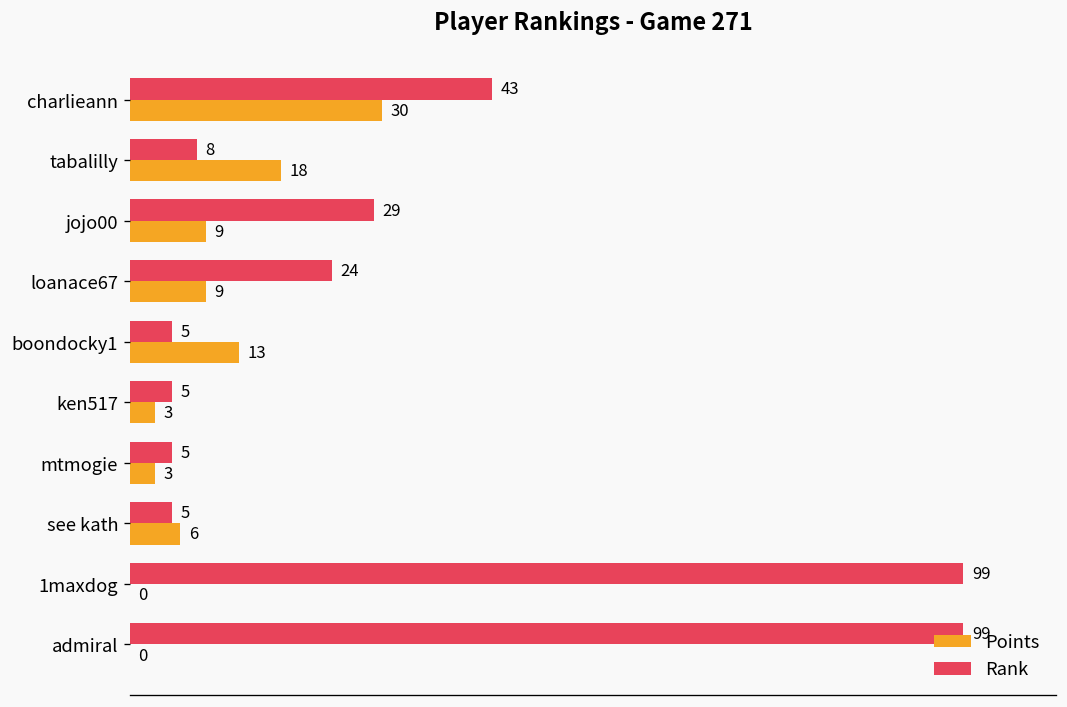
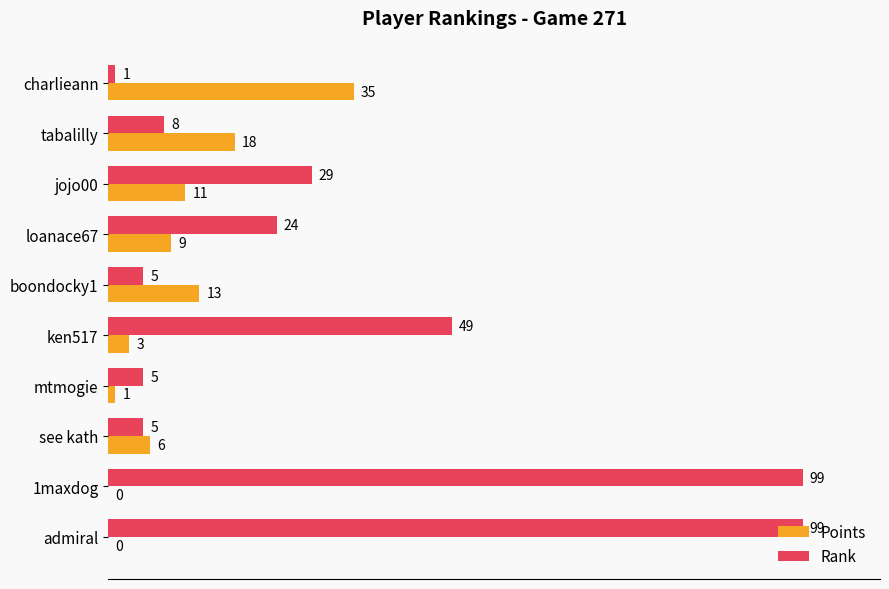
Rank, charlieann: 43 -> 1
Points, charlieann: 30 -> 35
Points, jojo00: 9 -> 11
Rank, ken517: 5 -> 49
Points, mtmogie: 3 -> 1
